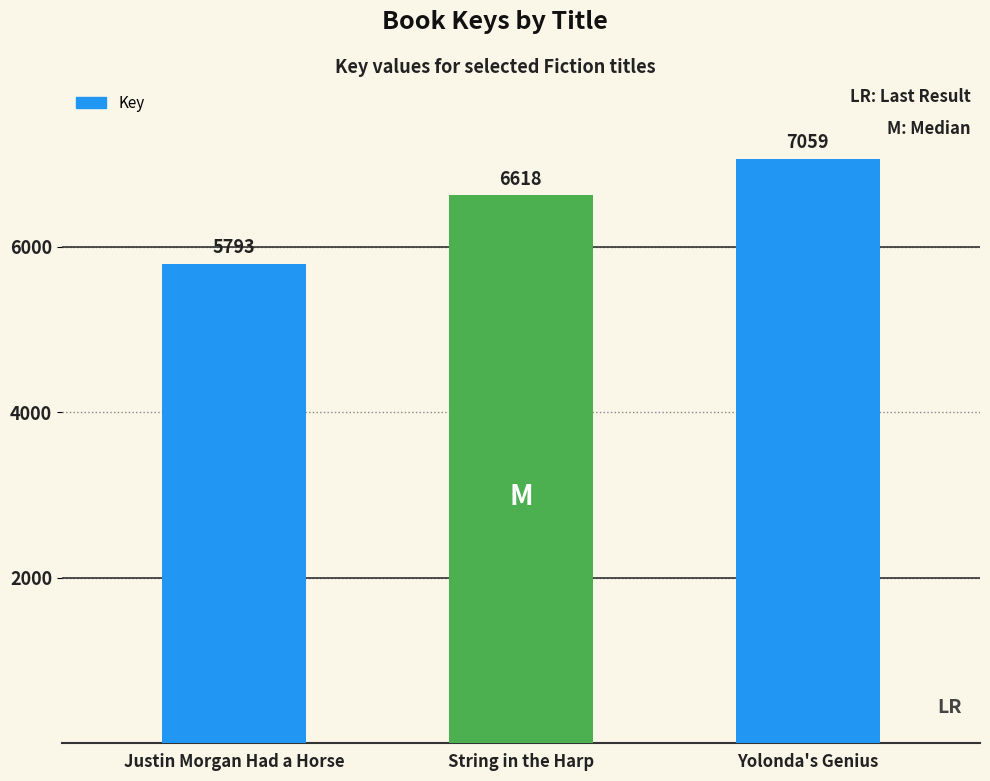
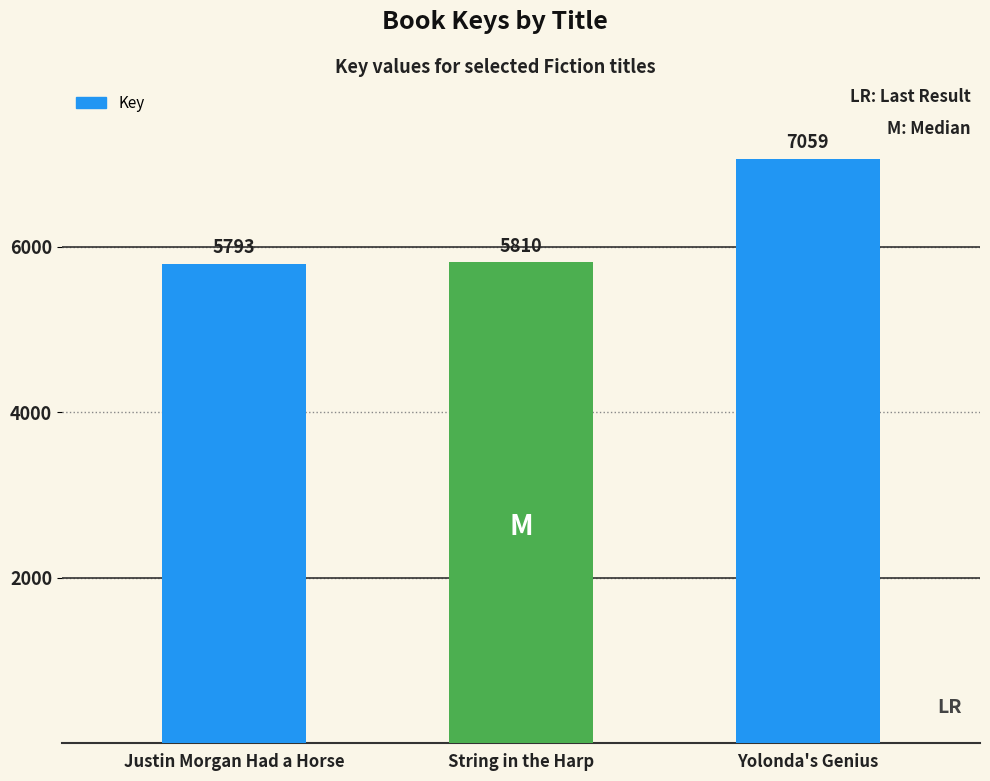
String in the Harp: 6618 -> 5810
